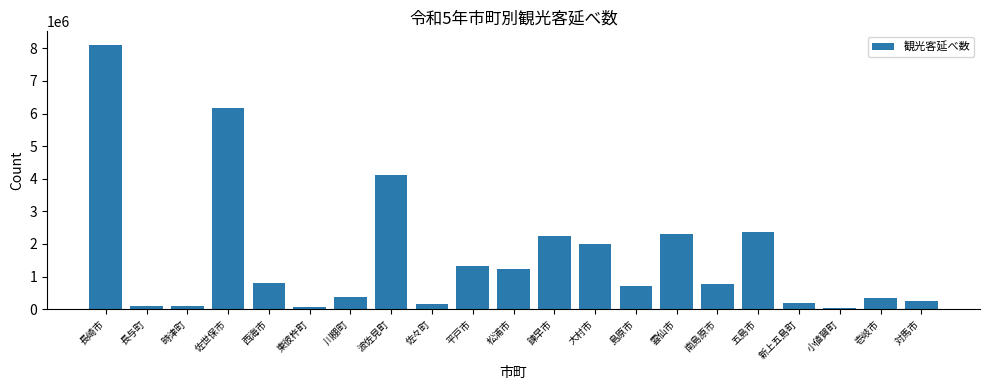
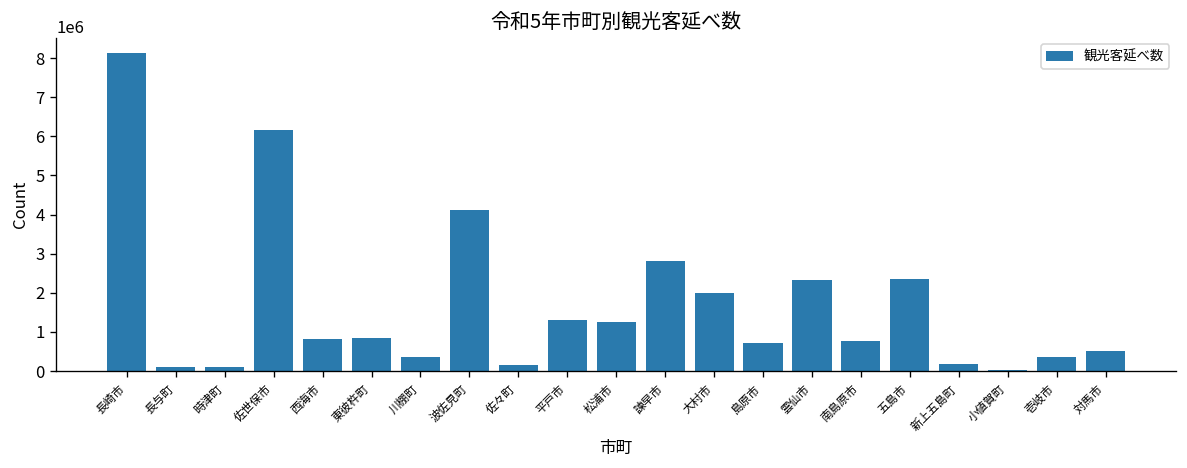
東彼杵町: 100000 -> 800000
諫早市: 2200000 -> 2800000
対馬市: 200000 -> 500000
